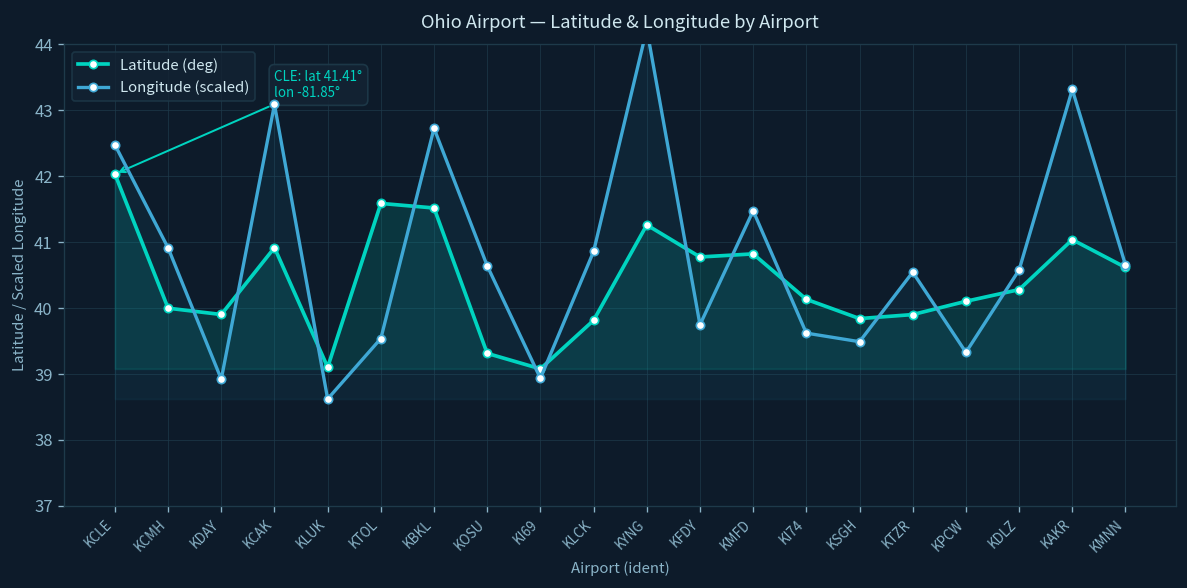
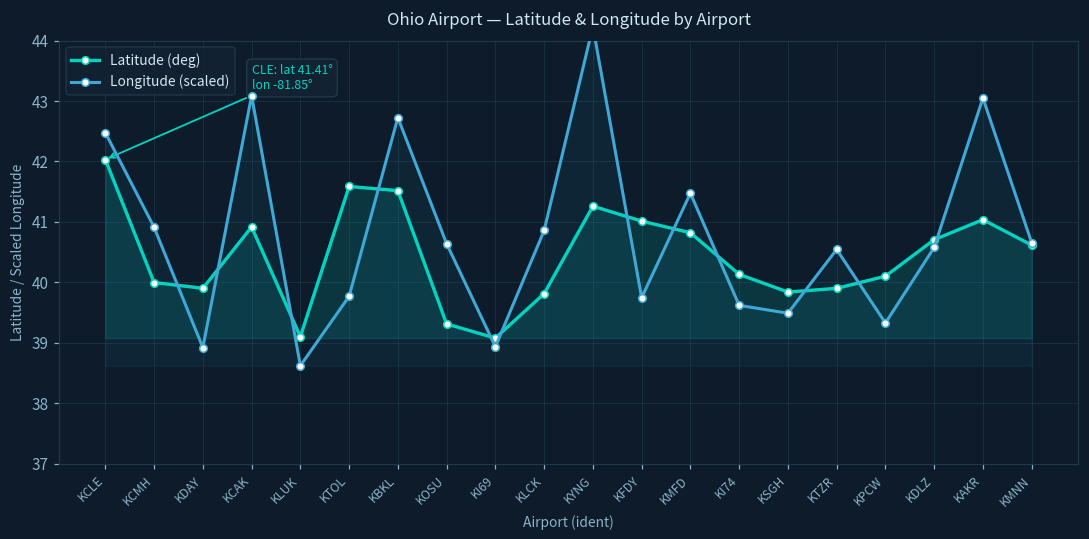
Longitude (scaled), KTOL: 39.5 -> 39.8
Latitude (deg), KFDY: 40.8 -> 41.0
Latitude (deg), KDLZ: 40.3 -> 40.7
Longitude (scaled), KAKR: 43.3 -> 43.0
